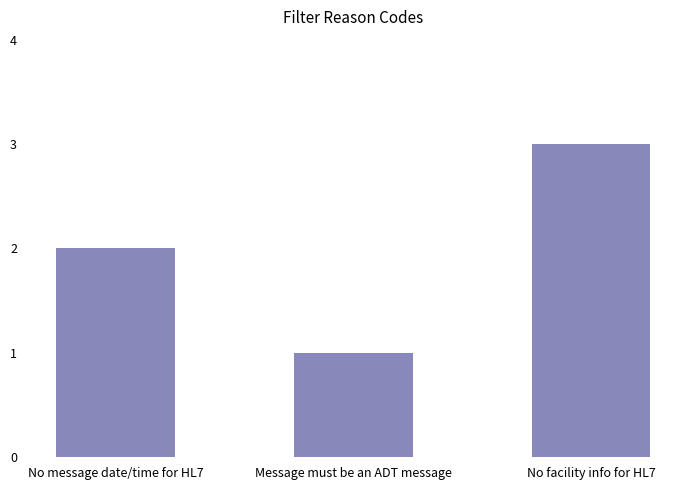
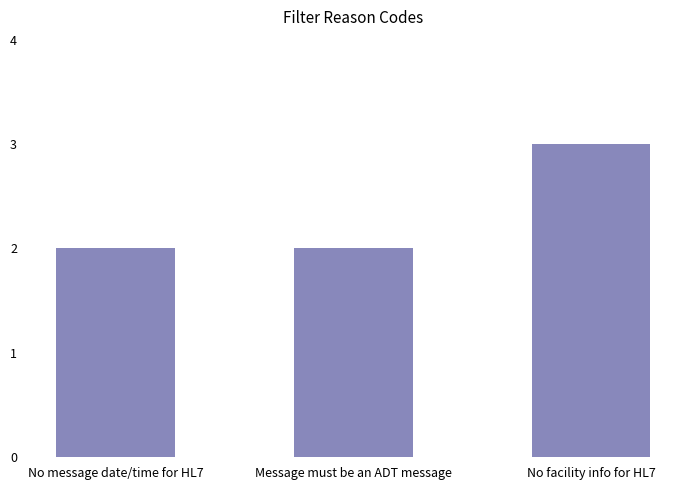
Message must be an ADT message: 1 -> 2
